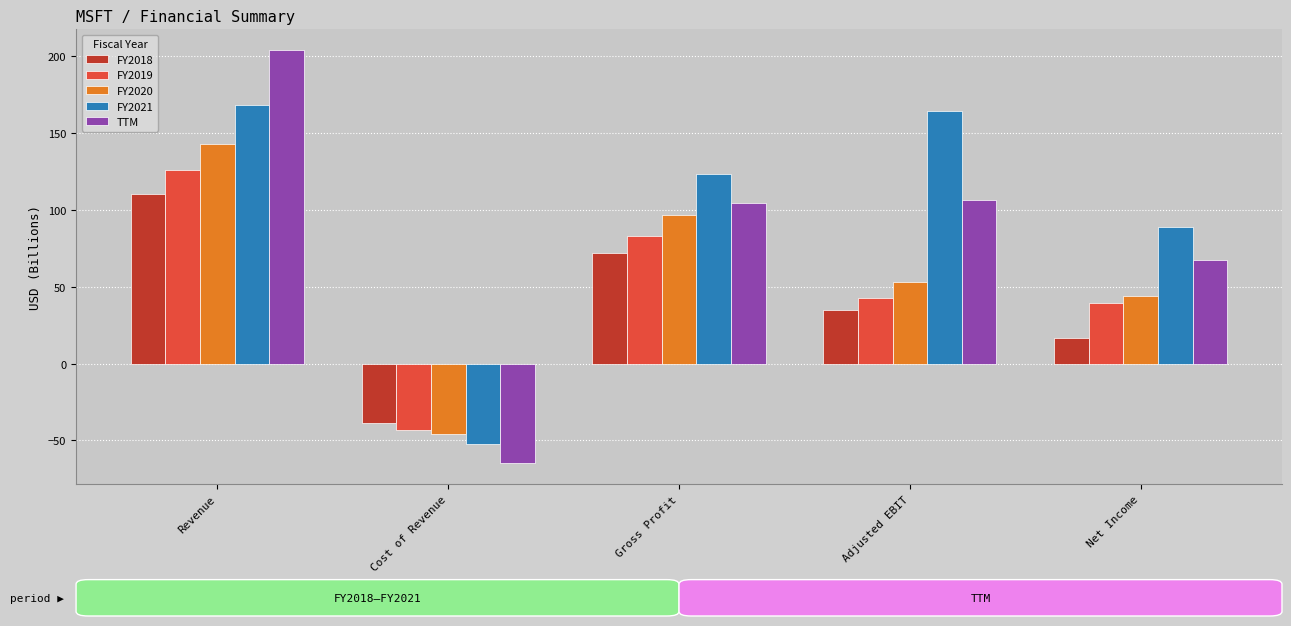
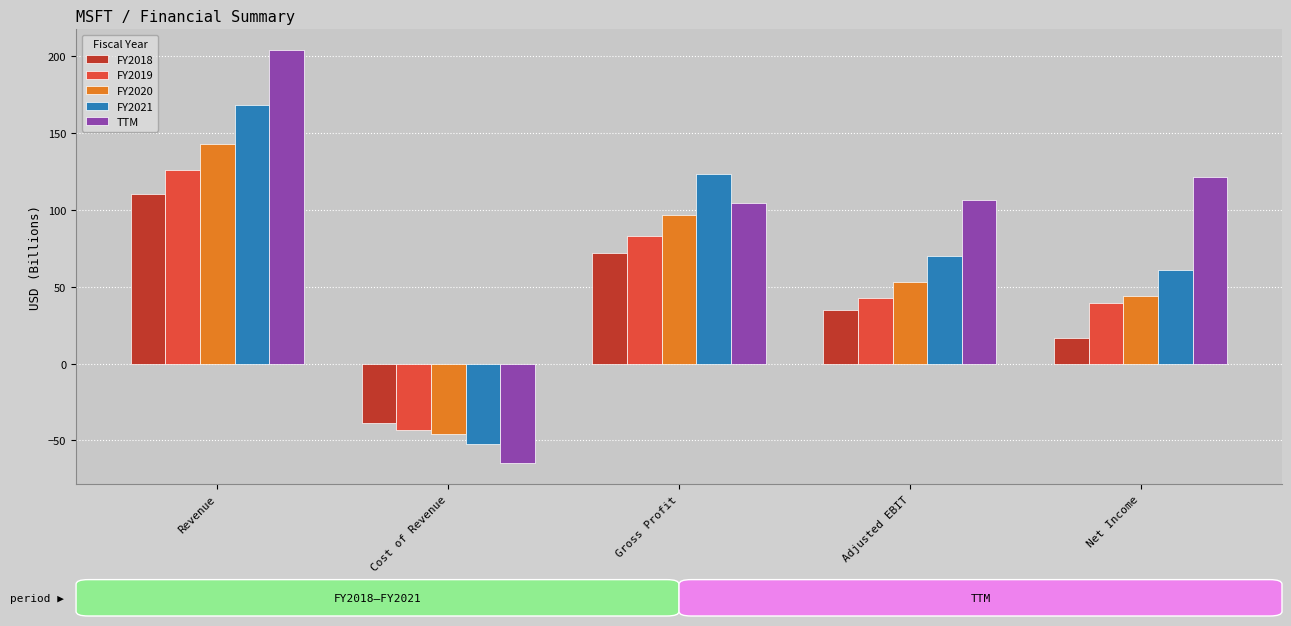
FY2021, Adjusted EBIT: 164 -> 70
FY2021, Net Income: 89 -> 61
TTM, Net Income: 67 -> 122
